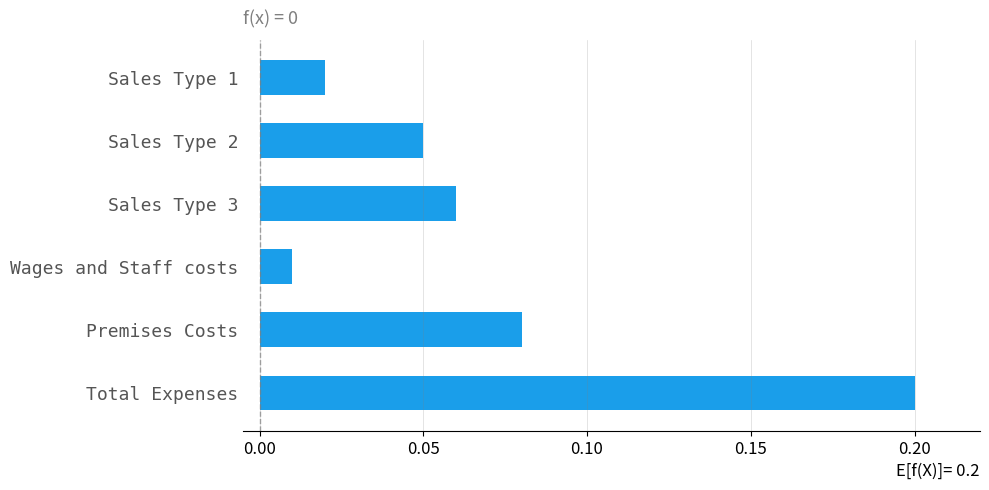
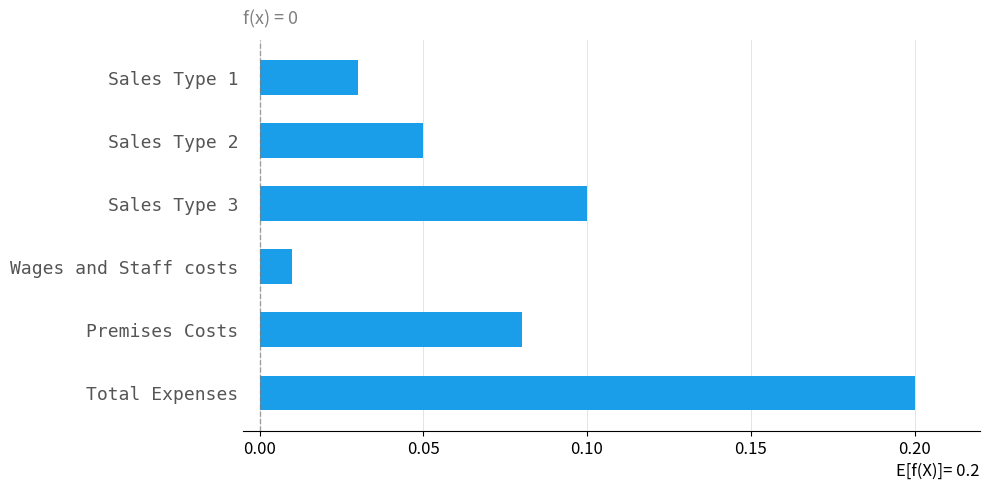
Sales Type 1: 0.02 -> 0.03
Sales Type 3: 0.06 -> 0.10
